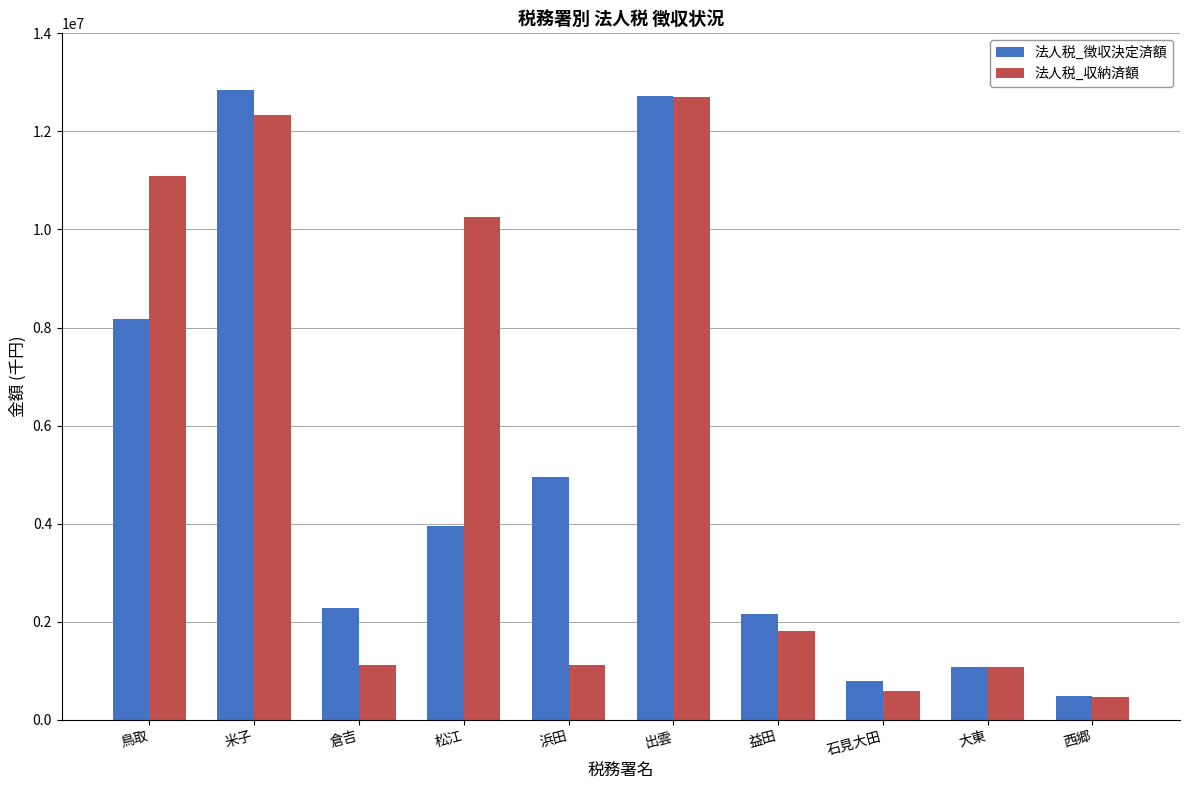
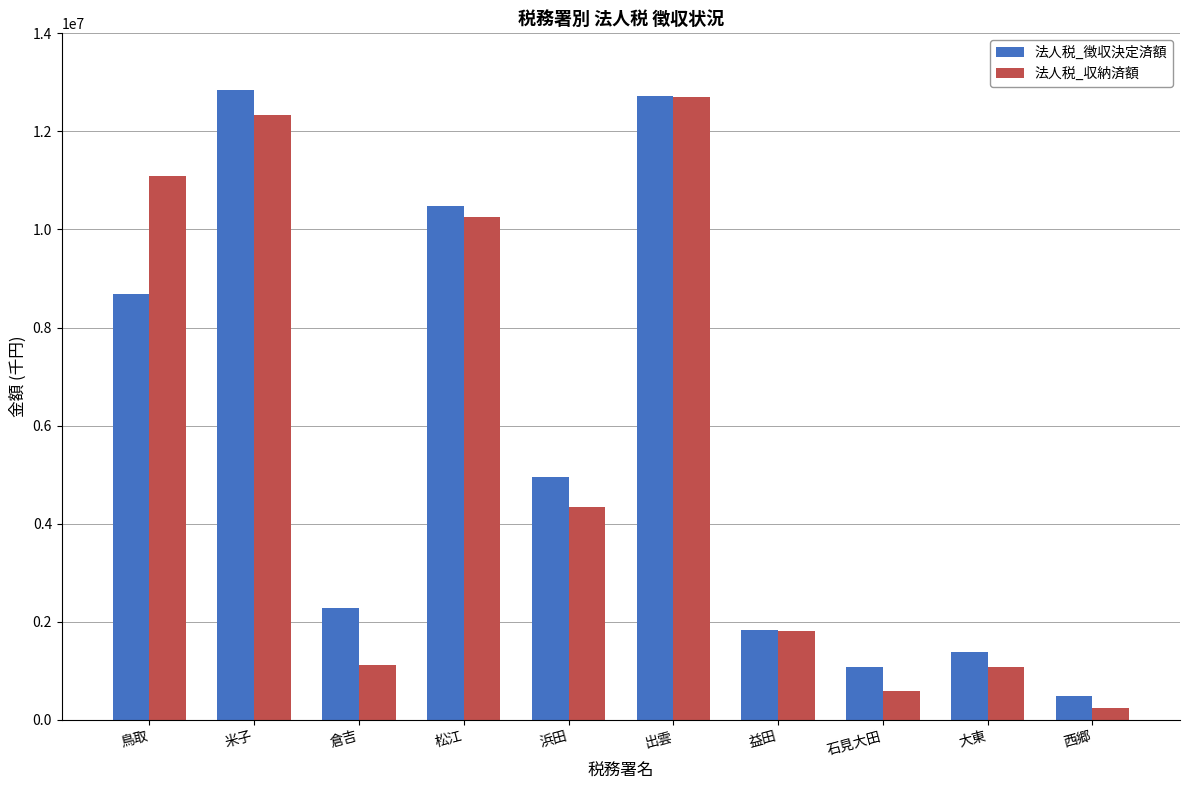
法人税_徴収決定済額, 鳥取: 8200000 -> 8700000
法人税_徴収決定済額, 松江: 4000000 -> 10500000
法人税_収納済額, 浜田: 1100000 -> 4300000
法人税_徴収決定済額, 益田: 2200000 -> 1800000
法人税_徴収決定済額, 石見大田: 800000 -> 1100000
法人税_徴収決定済額, 大東: 1100000 -> 1400000
法人税_収納済額, 西郷: 500000 -> 200000
